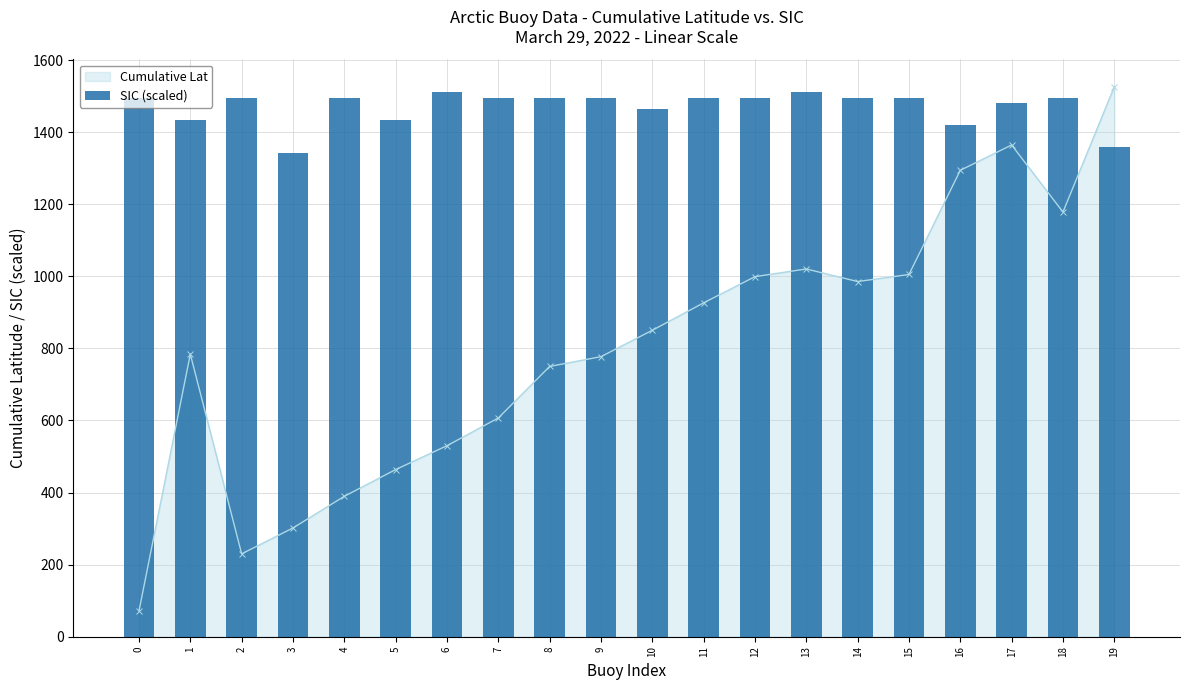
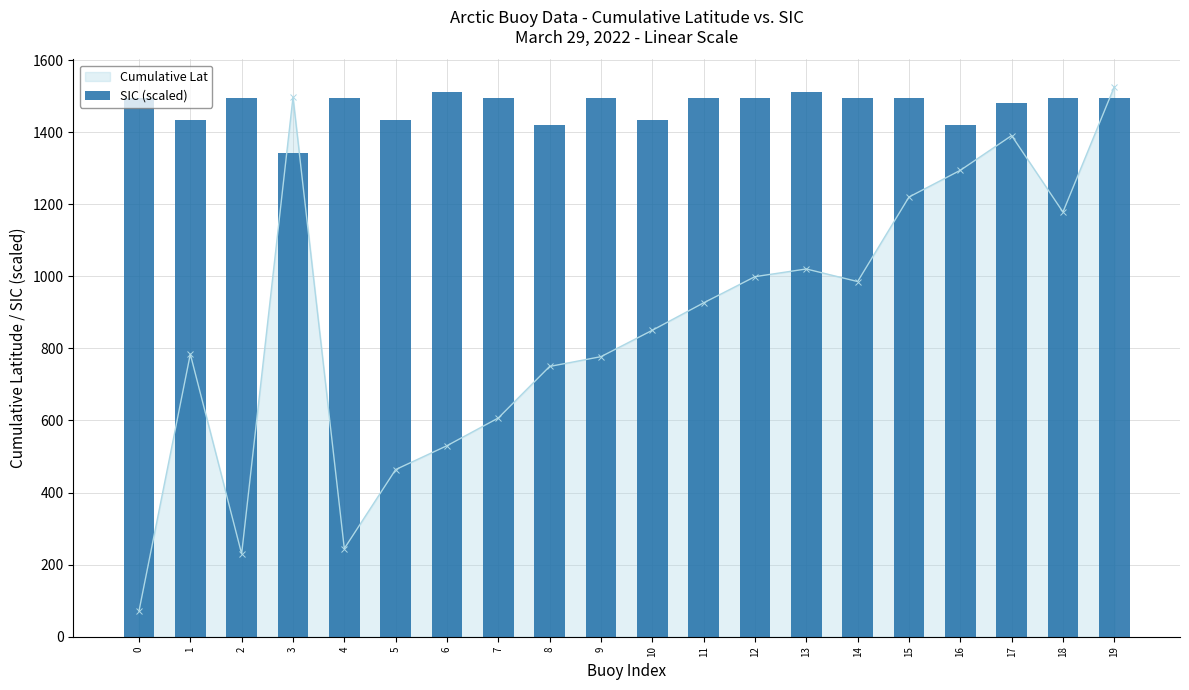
Cumulative Lat, 3: 300 -> 1500
Cumulative Lat, 4: 390 -> 240
SIC (scaled), 8: 1500 -> 1420
SIC (scaled), 10: 1460 -> 1430
Cumulative Lat, 15: 1000 -> 1220
Cumulative Lat, 17: 1360 -> 1390
SIC (scaled), 19: 1360 -> 1500
